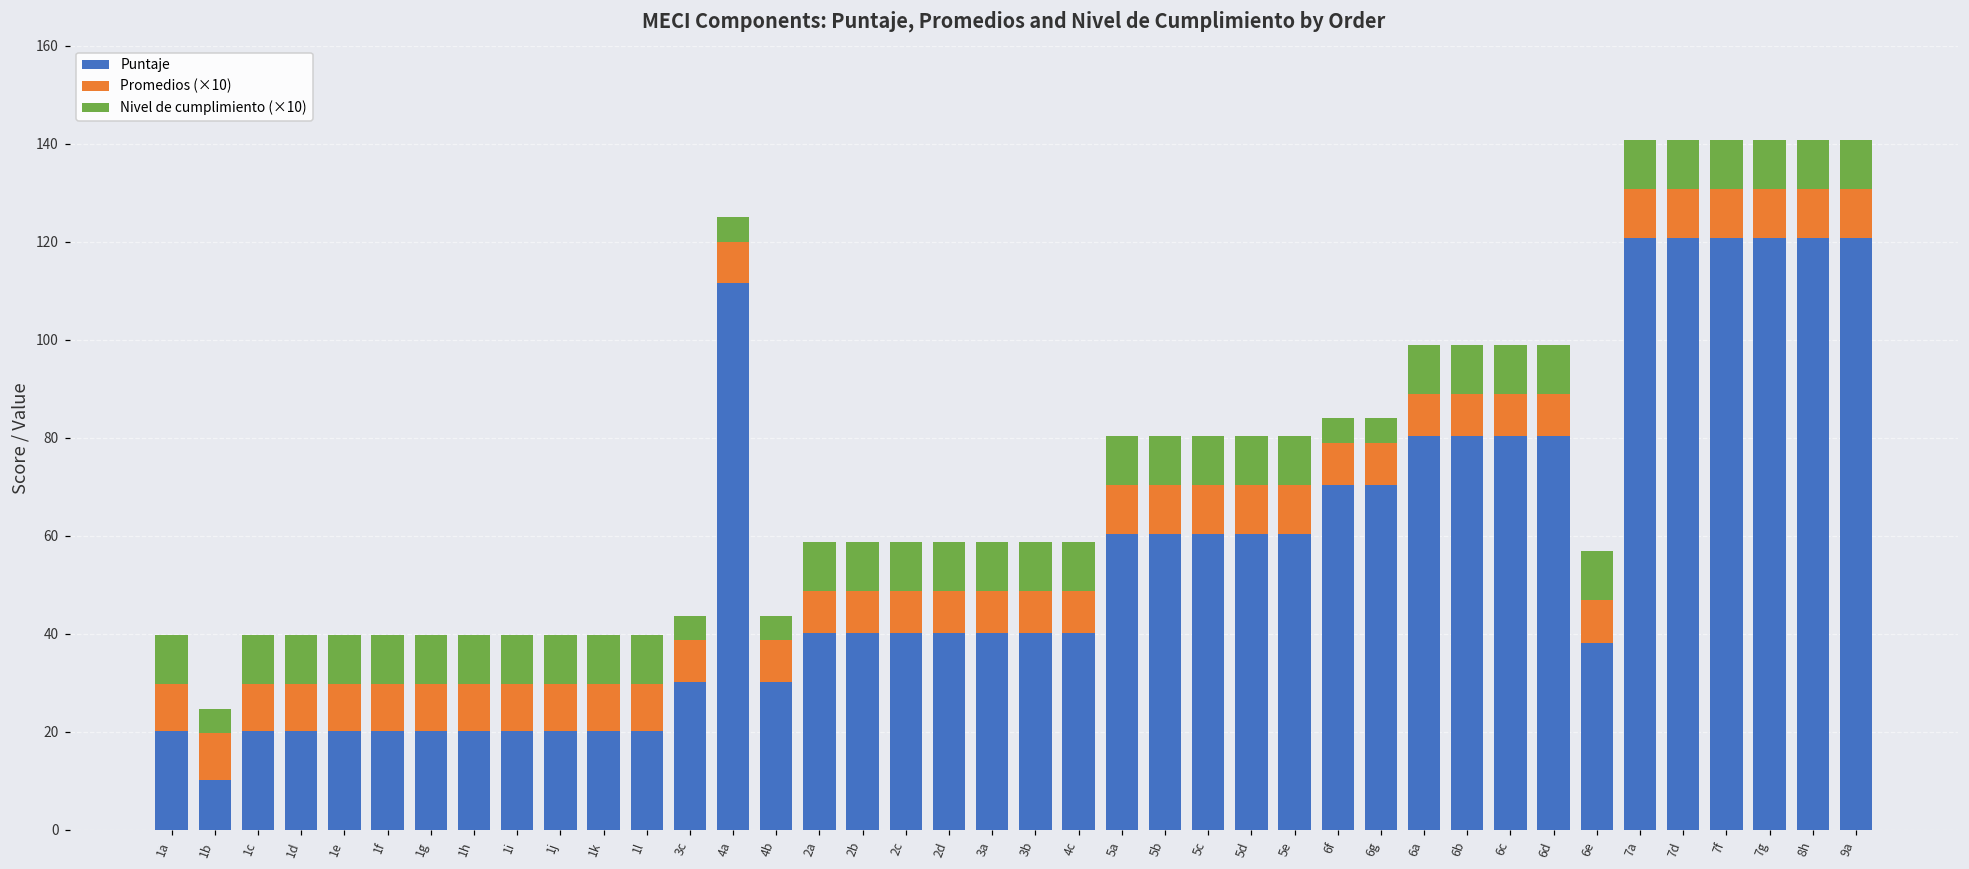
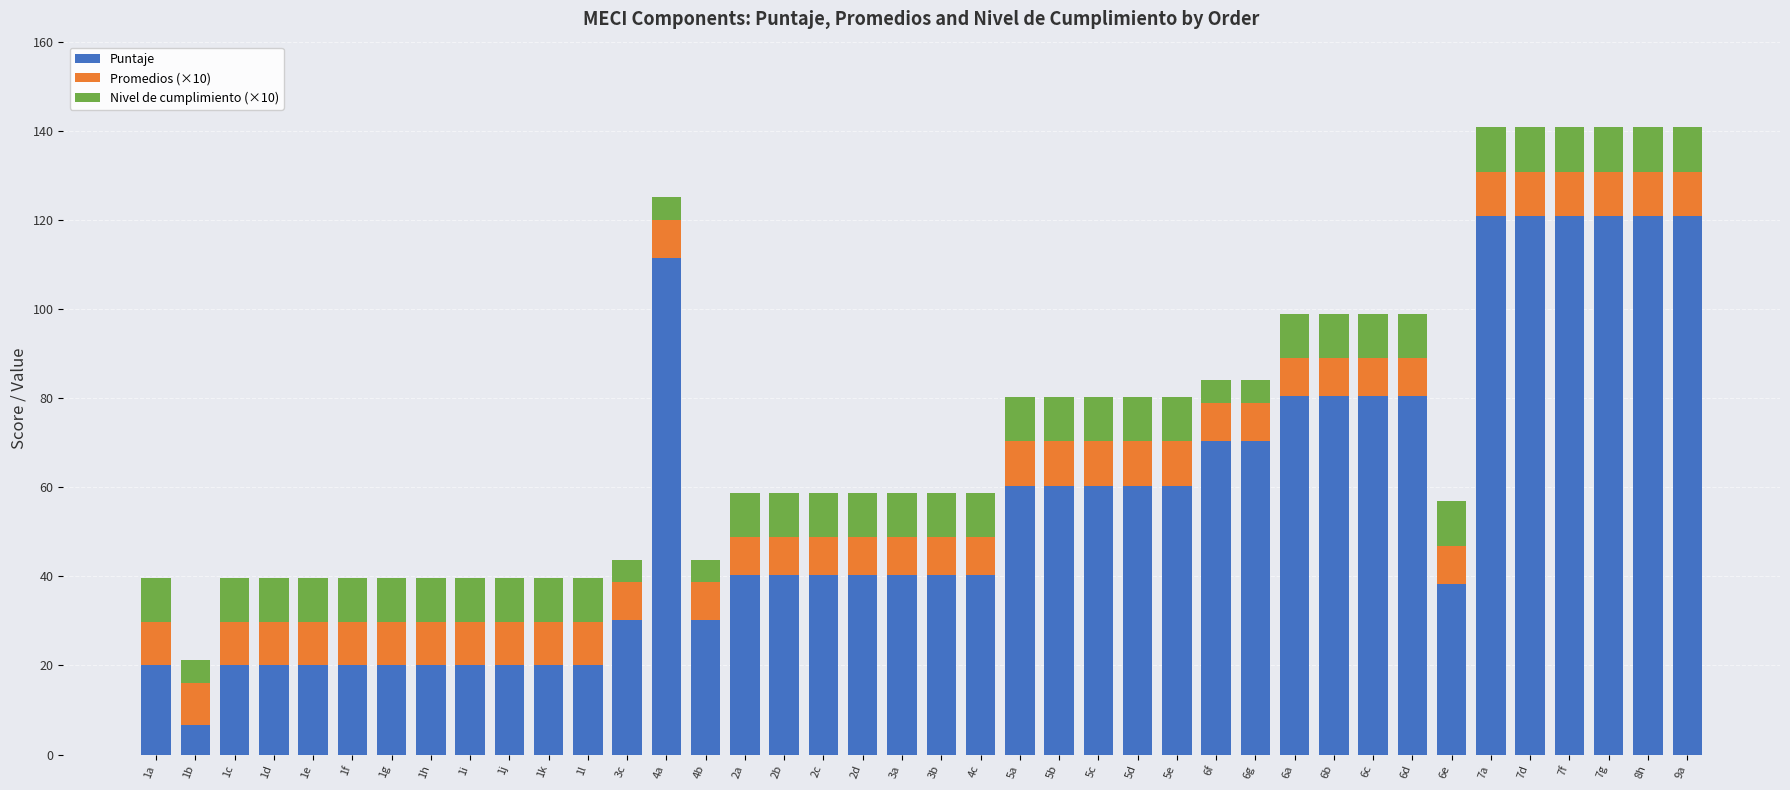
Puntaje, 1b: 10 -> 7
